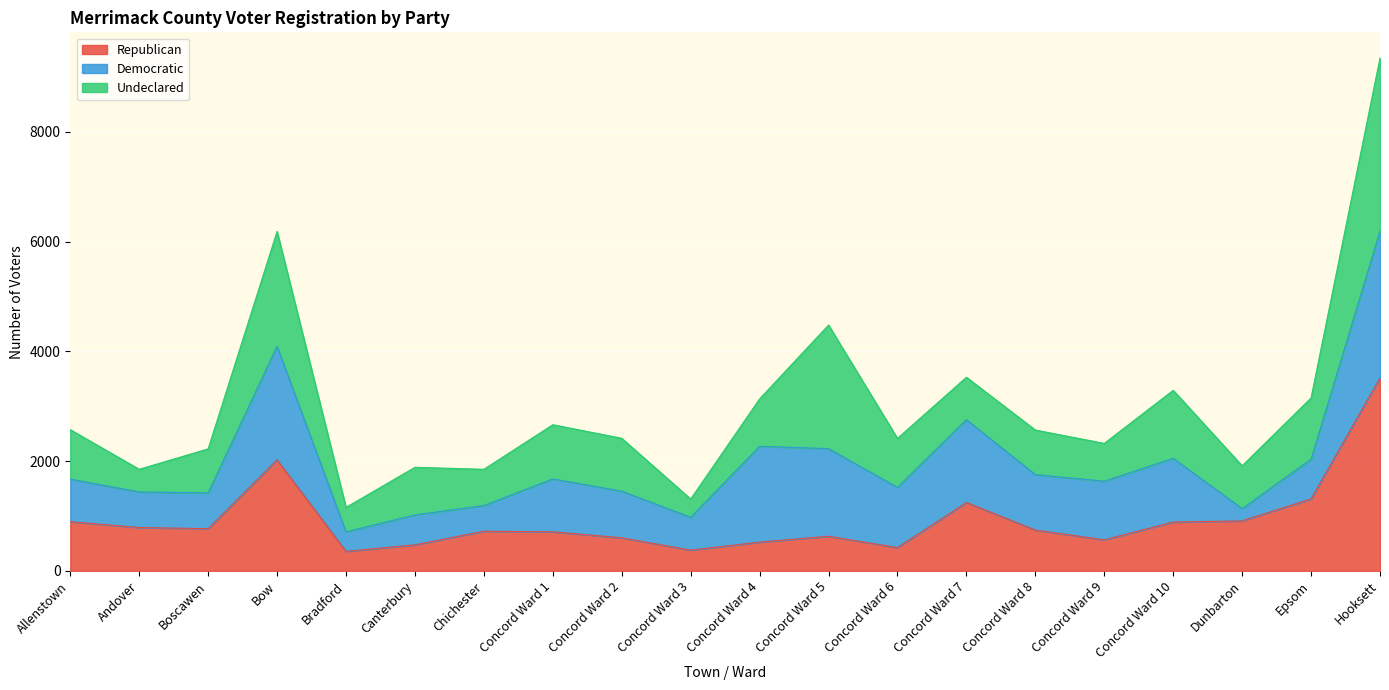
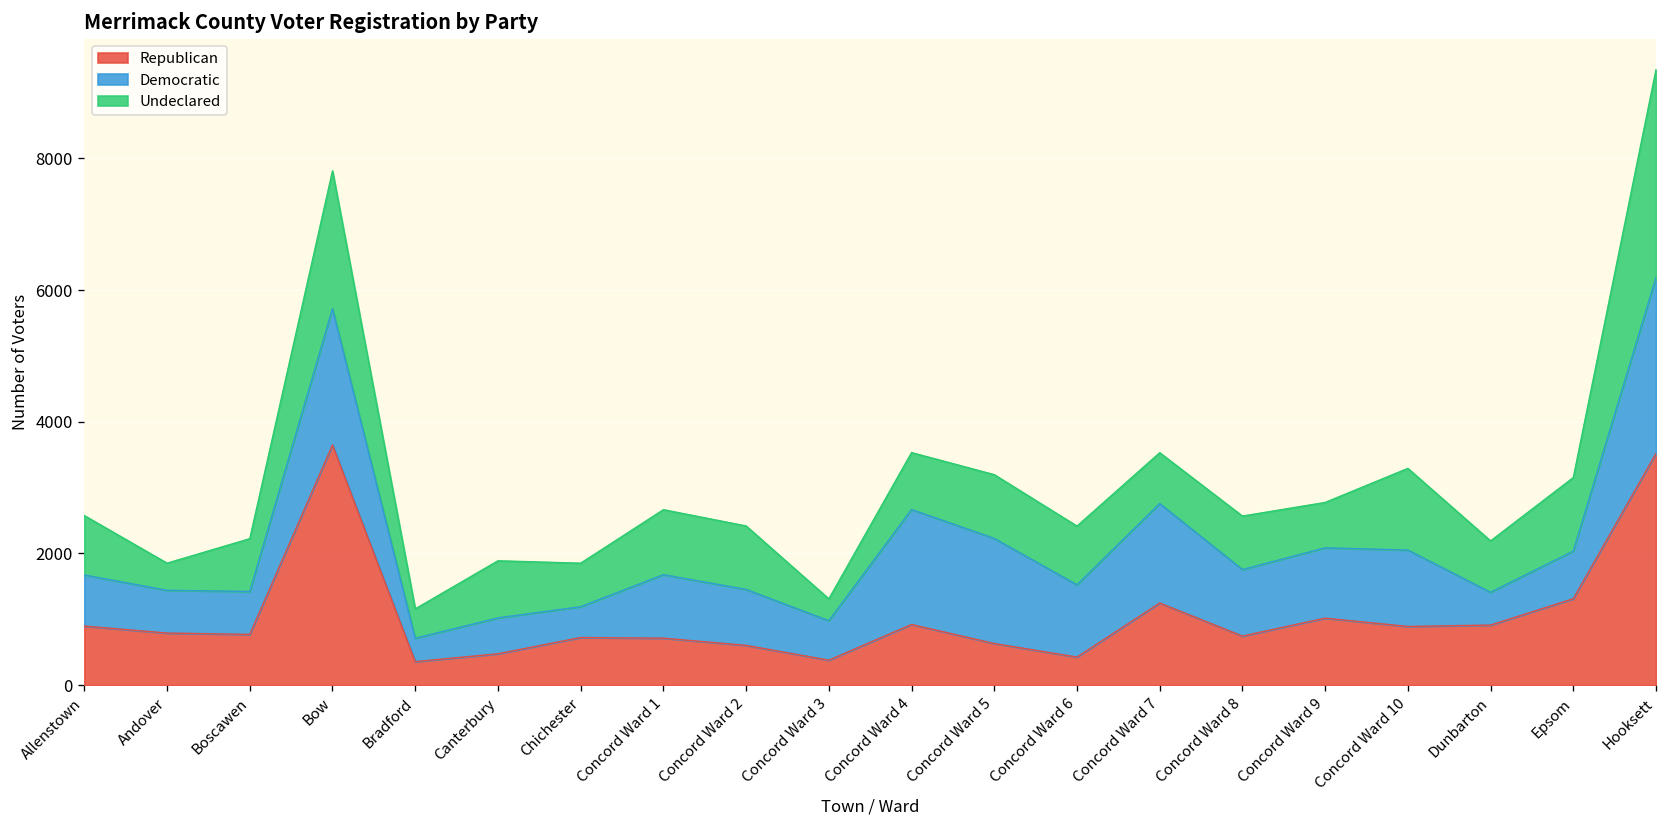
Republican, Bow: 2000 -> 3600
Republican, Concord Ward 4: 500 -> 900
Undeclared, Concord Ward 5: 2300 -> 1000
Republican, Concord Ward 9: 600 -> 1000
Democratic, Dunbarton: 200 -> 500
